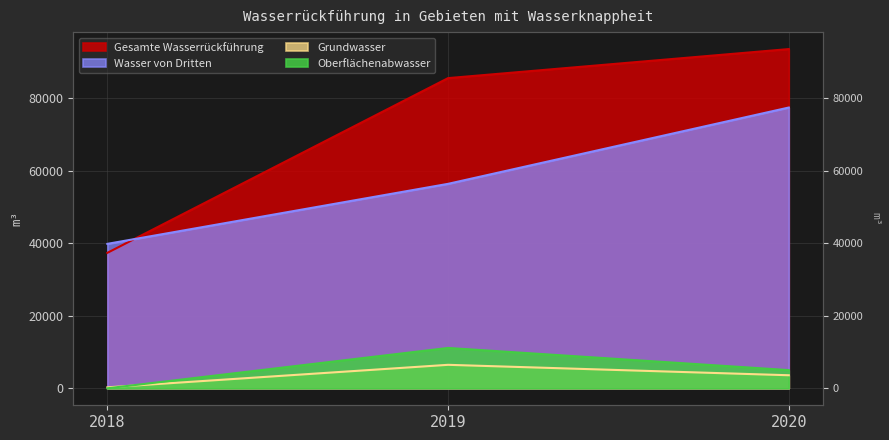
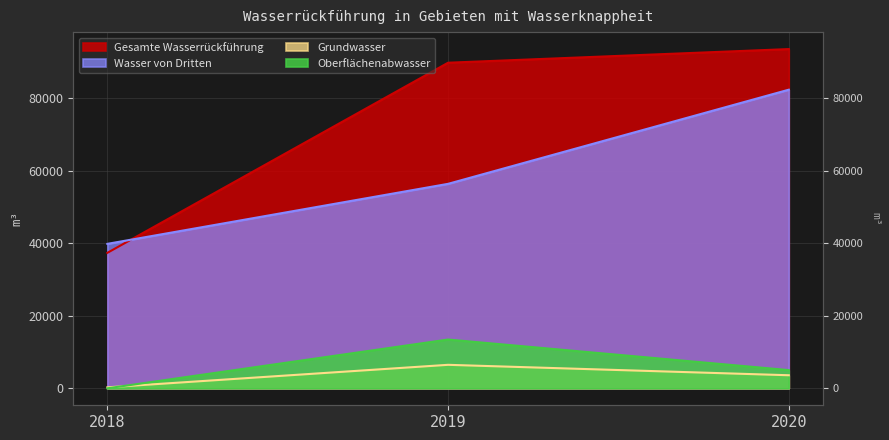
Gesamte Wasserrückführung, 2019: 86000 -> 90000
Oberflächenabwasser, 2019: 11000 -> 13000
Wasser von Dritten, 2020: 77000 -> 82000
